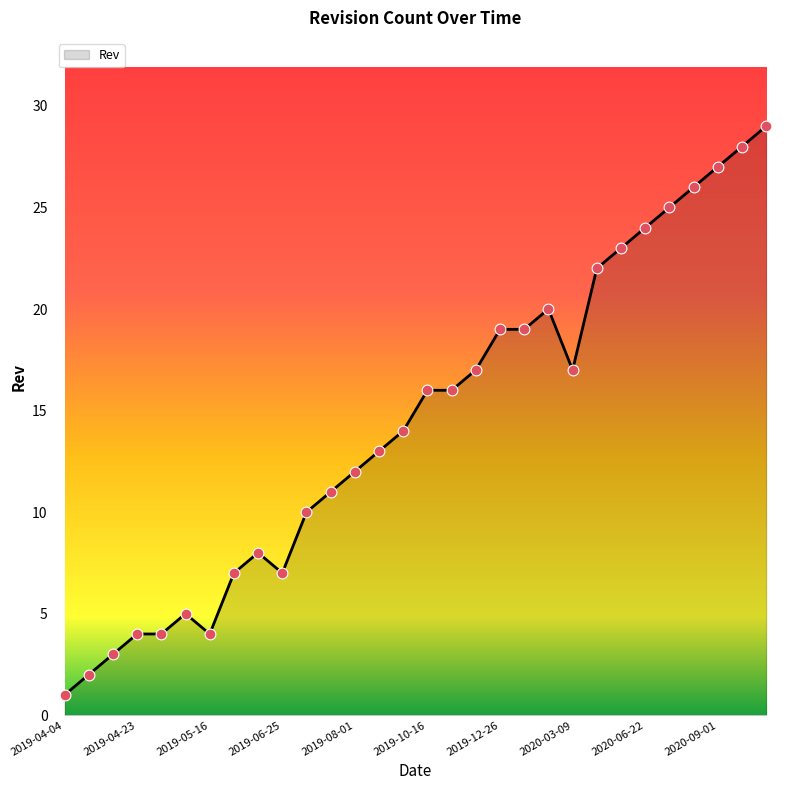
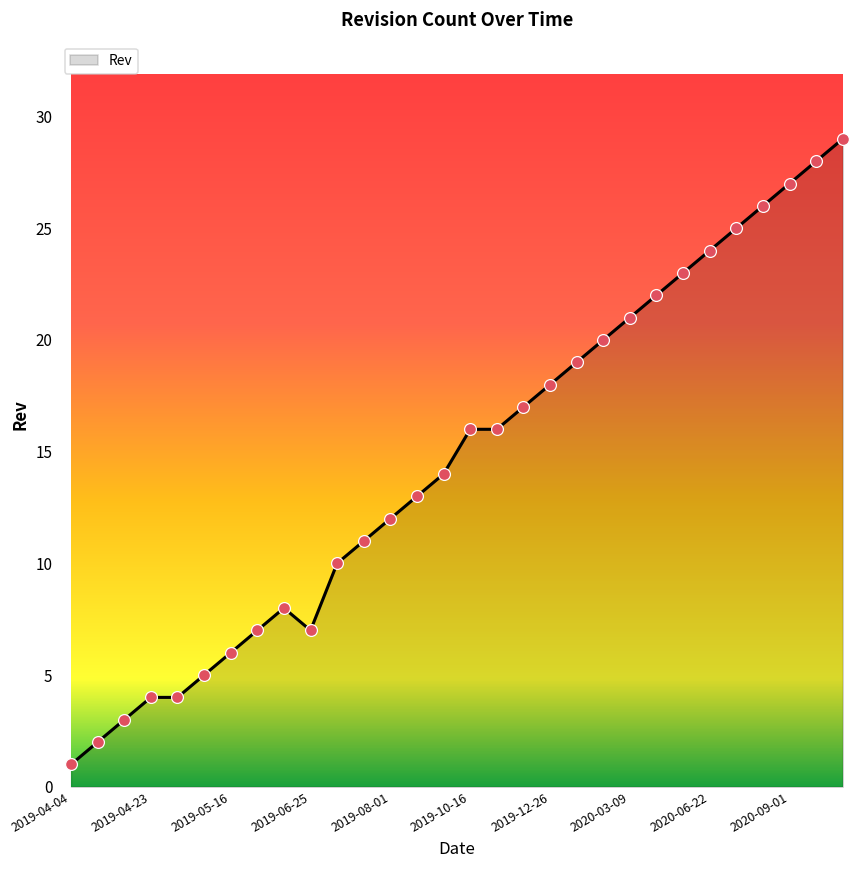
2019-05-16: 4 -> 6
2019-12-26: 19 -> 18
2020-03-09: 17 -> 21
